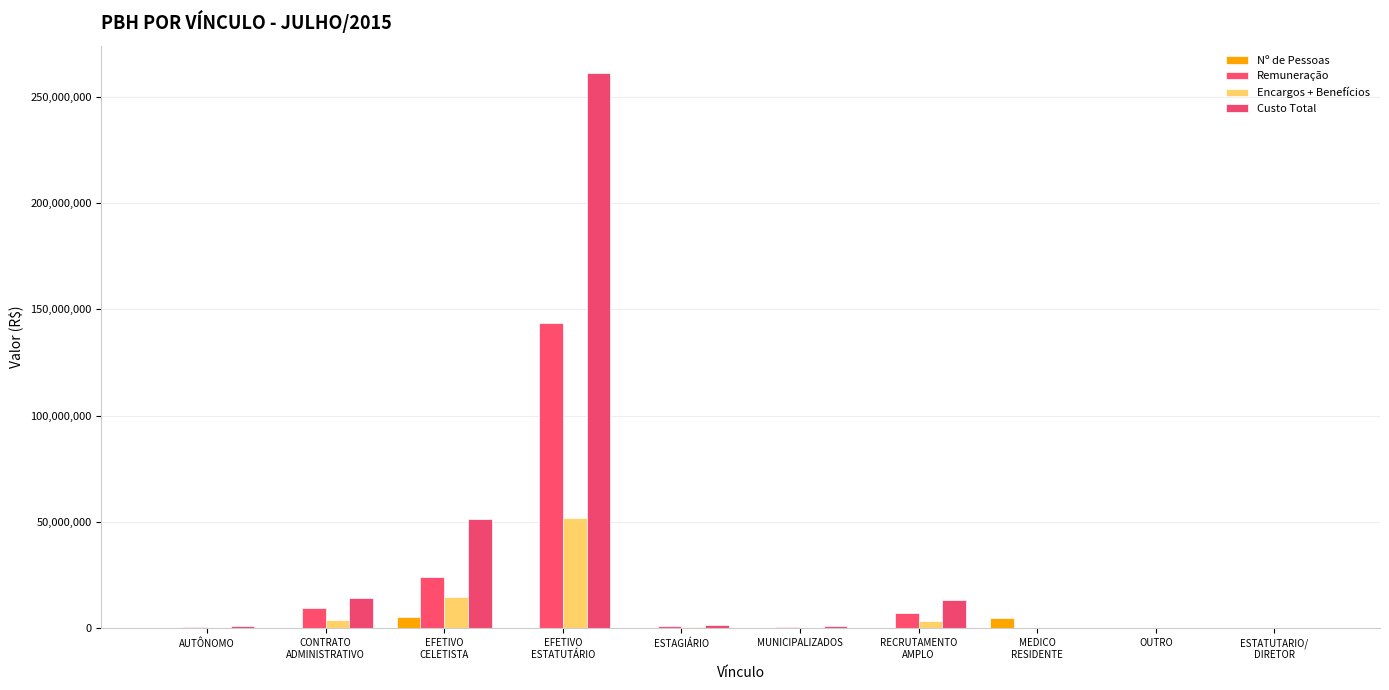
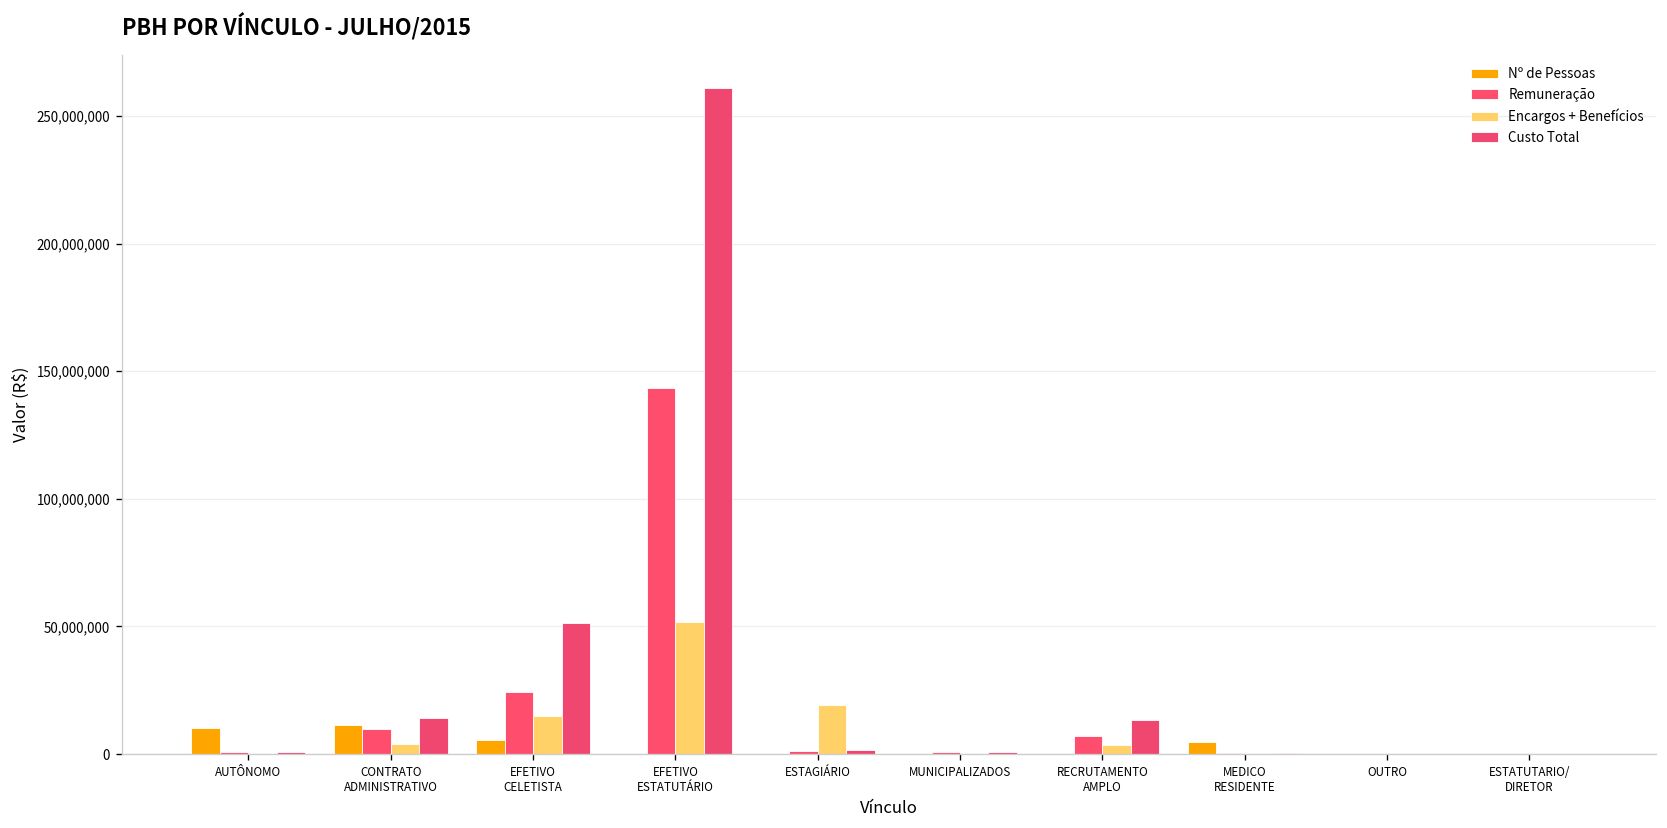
Nº de Pessoas, AUTÔNOMO: 0 -> 10,000,000
Nº de Pessoas, CONTRATO ADMINISTRATIVO: 0 -> 11,000,000
Encargos + Benefícios, ESTAGIÁRIO: 0 -> 19,000,000
